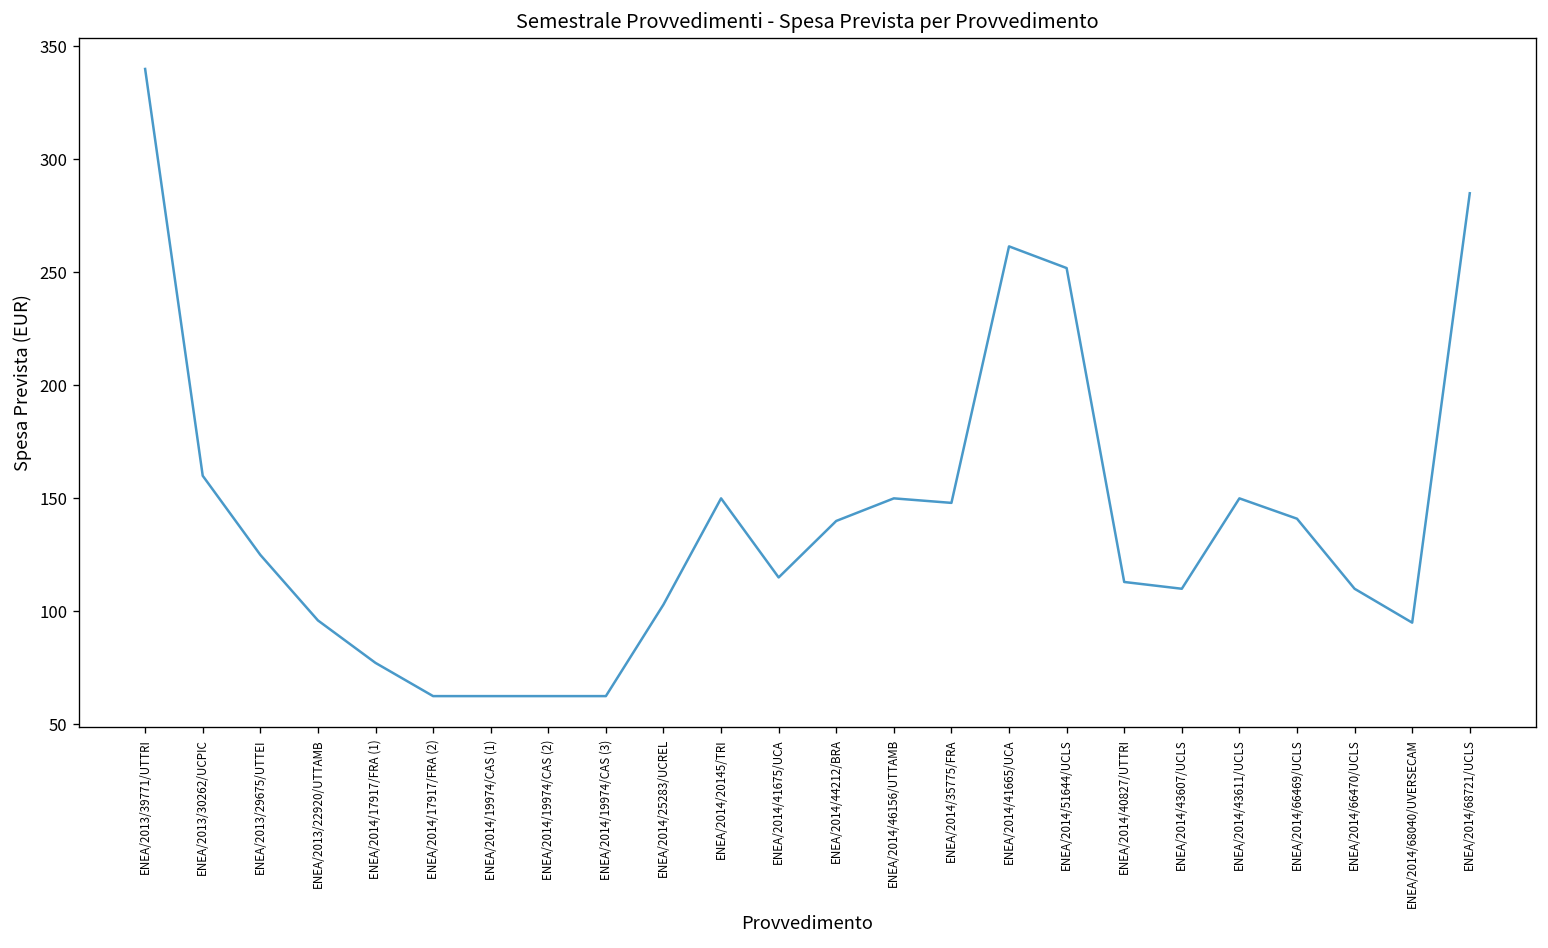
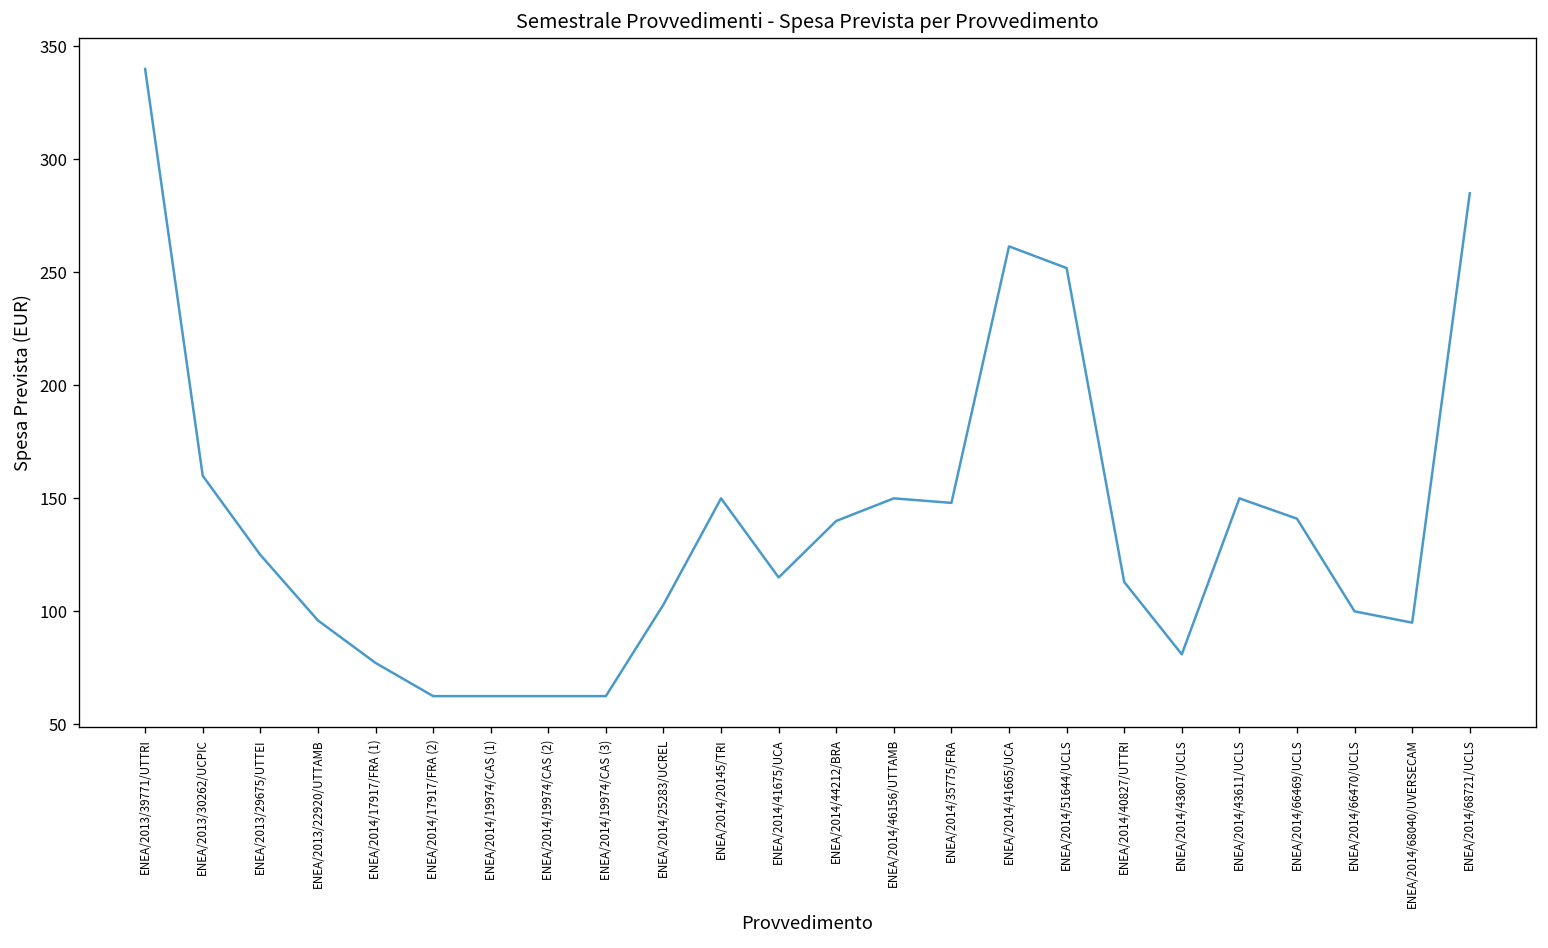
ENEA/2014/43607/UCLS: 110 -> 81
ENEA/2014/66470/UCLS: 110 -> 100
